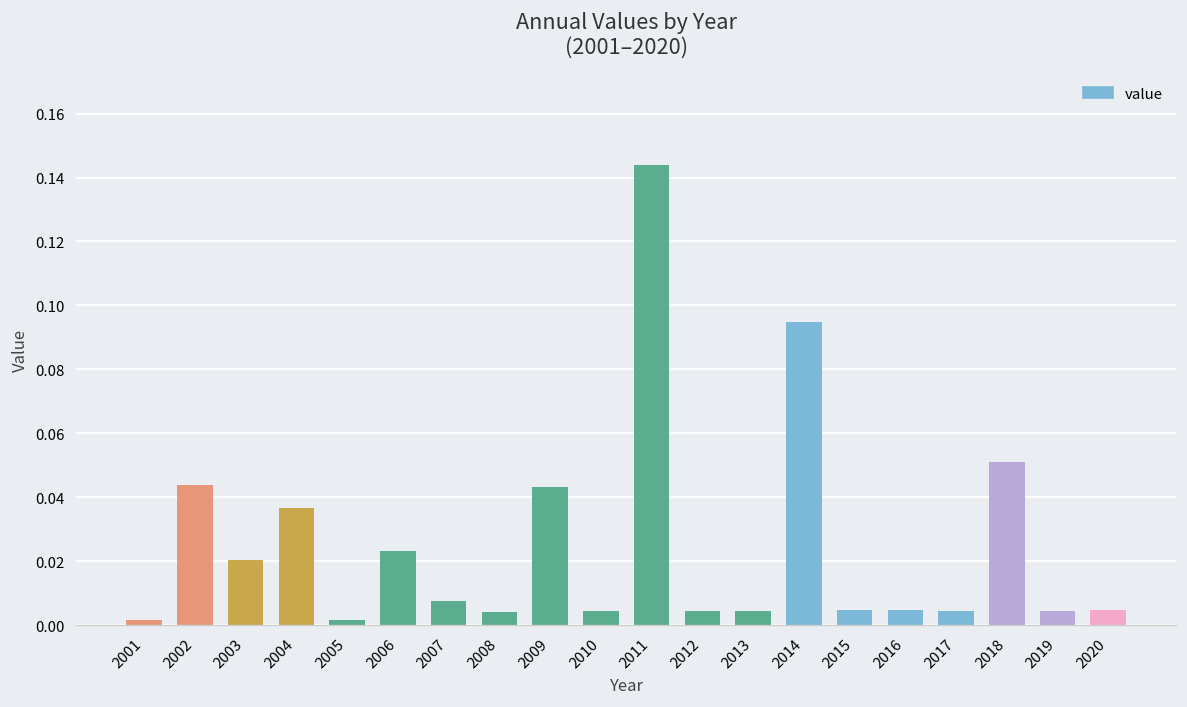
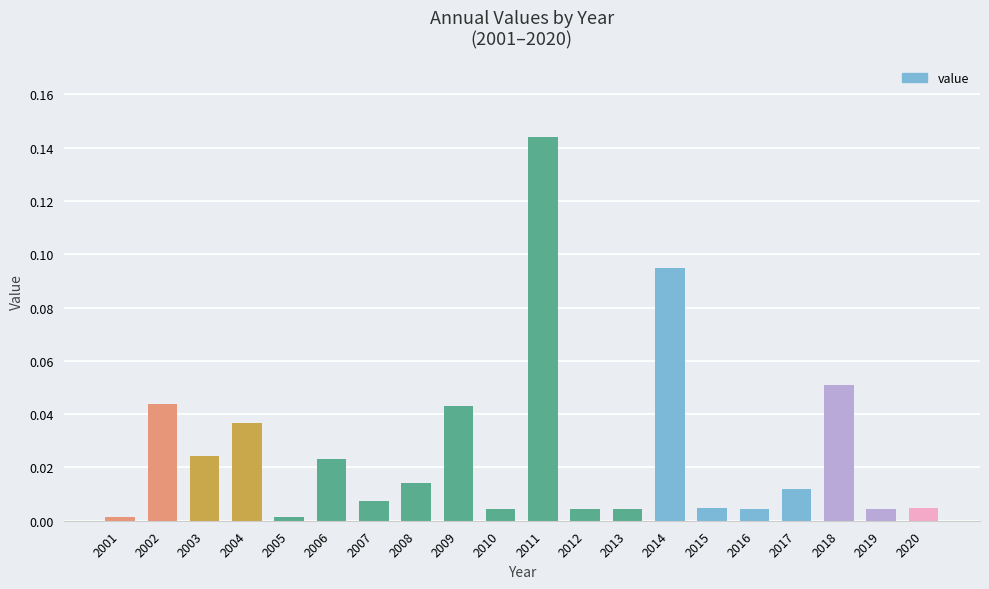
2003: 0.020 -> 0.024
2008: 0.004 -> 0.014
2017: 0.005 -> 0.012
